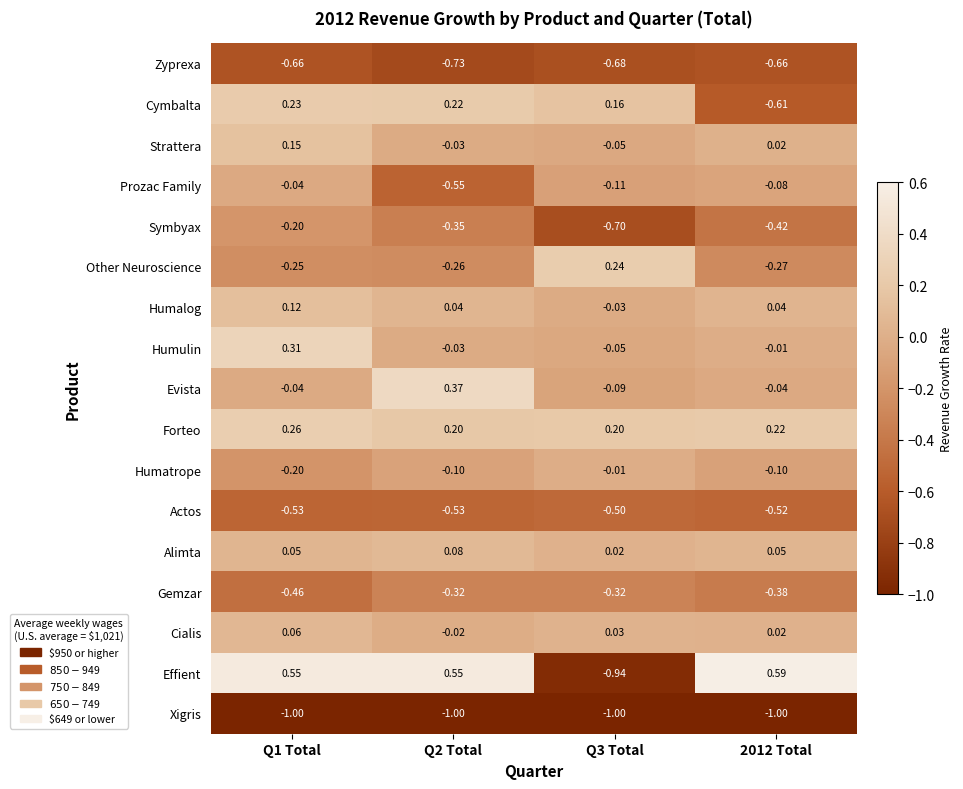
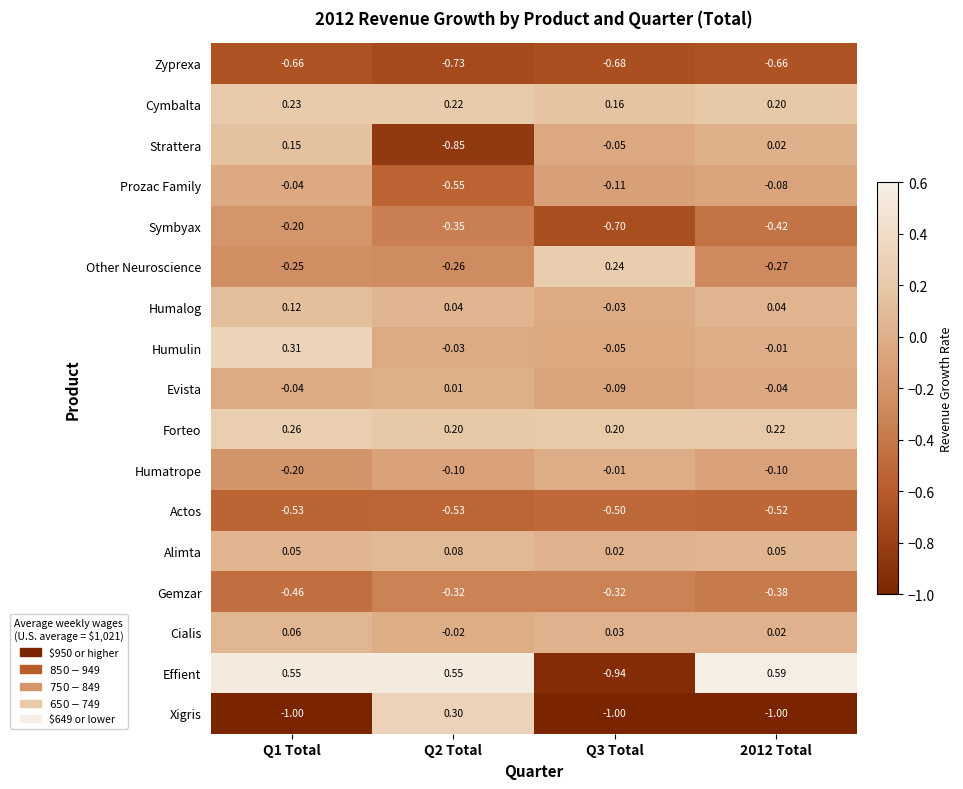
Cymbalta, 2012 Total: -0.61 -> 0.20
Strattera, Q2 Total: -0.03 -> -0.85
Evista, Q2 Total: 0.37 -> 0.01
Xigris, Q2 Total: -1.00 -> 0.30
